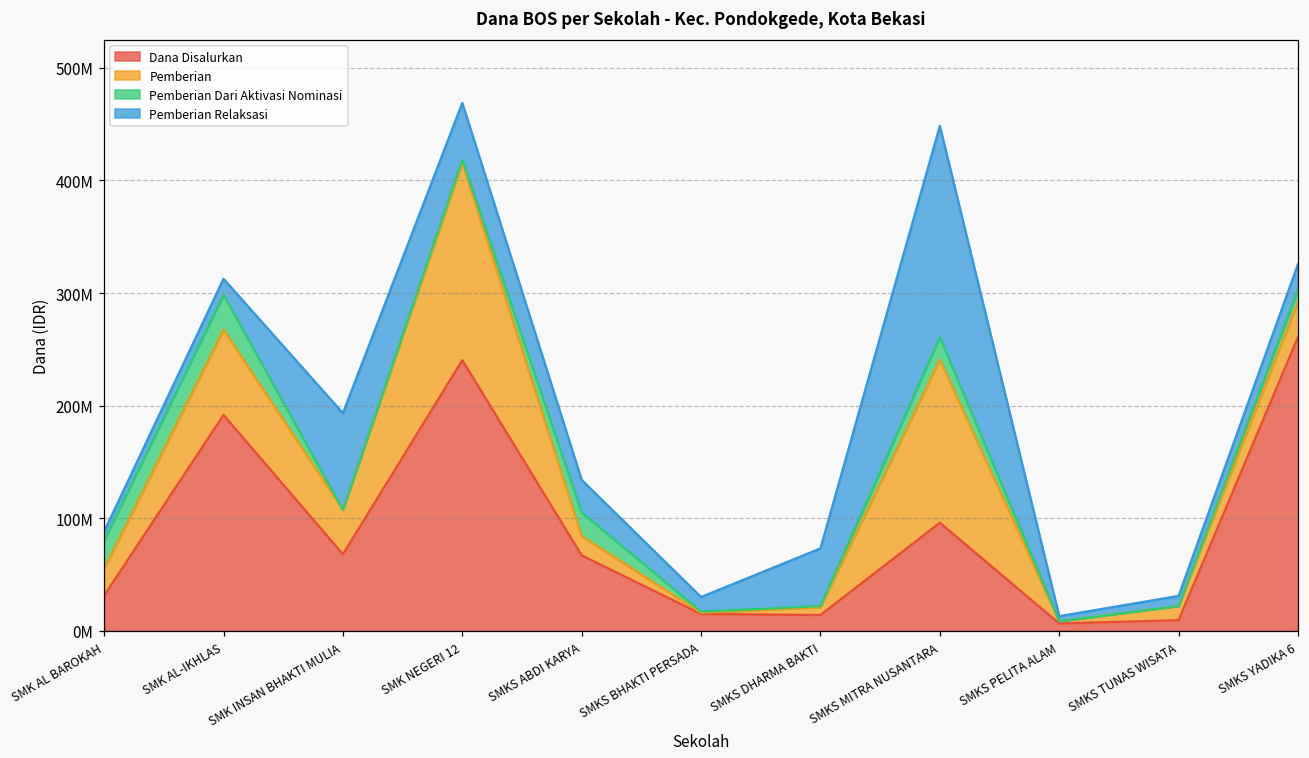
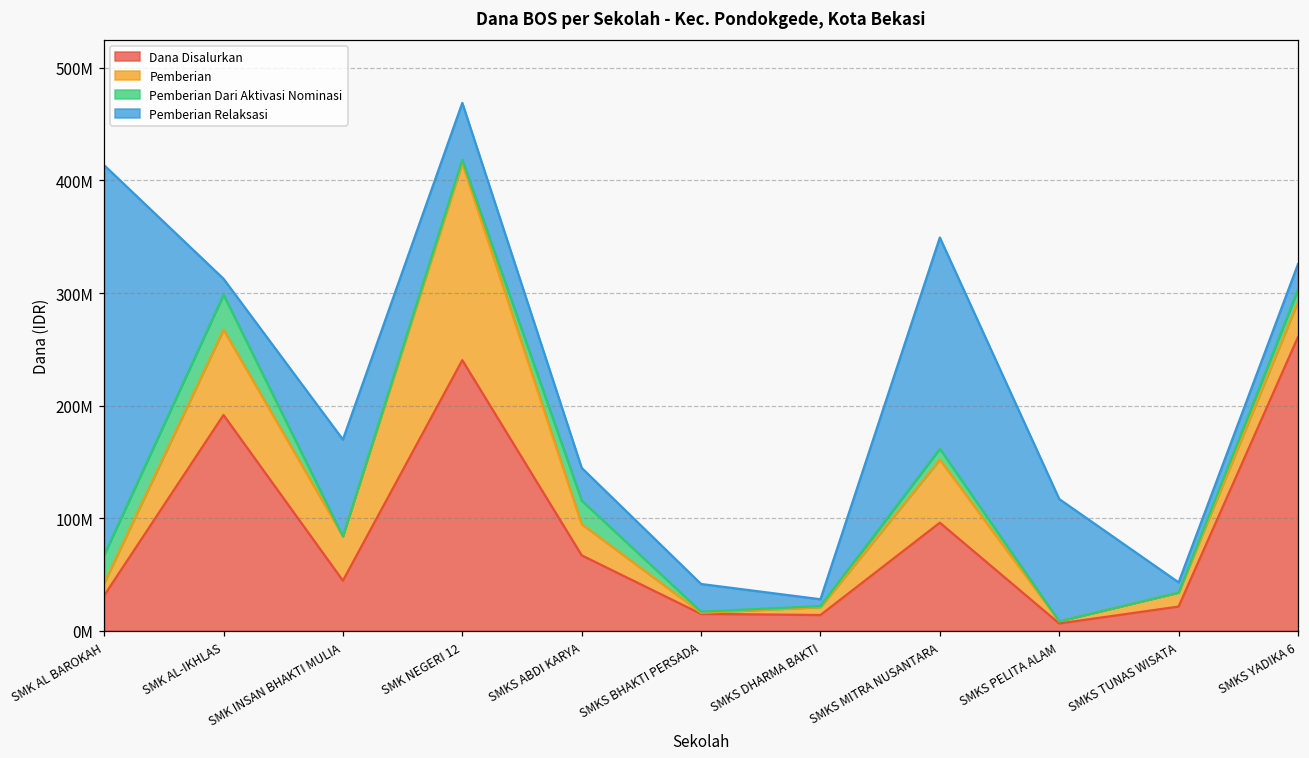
Pemberian, SMK AL BAROKAH: 24000000 -> 11000000
Pemberian Relaksasi, SMK AL BAROKAH: 8000000 -> 346000000
Dana Disalurkan, SMK INSAN BHAKTI MULIA: 68000000 -> 45000000
Pemberian, SMKS ABDI KARYA: 17000000 -> 28000000
Pemberian Relaksasi, SMKS BHAKTI PERSADA: 13000000 -> 25000000
Pemberian Relaksasi, SMKS DHARMA BAKTI: 51000000 -> 6000000
Pemberian, SMKS MITRA NUSANTARA: 145000000 -> 56000000
Pemberian Dari Aktivasi Nominasi, SMKS MITRA NUSANTARA: 20000000 -> 10000000
Pemberian Relaksasi, SMKS PELITA ALAM: 5000000 -> 109000000
Dana Disalurkan, SMKS TUNAS WISATA: 9000000 -> 22000000
